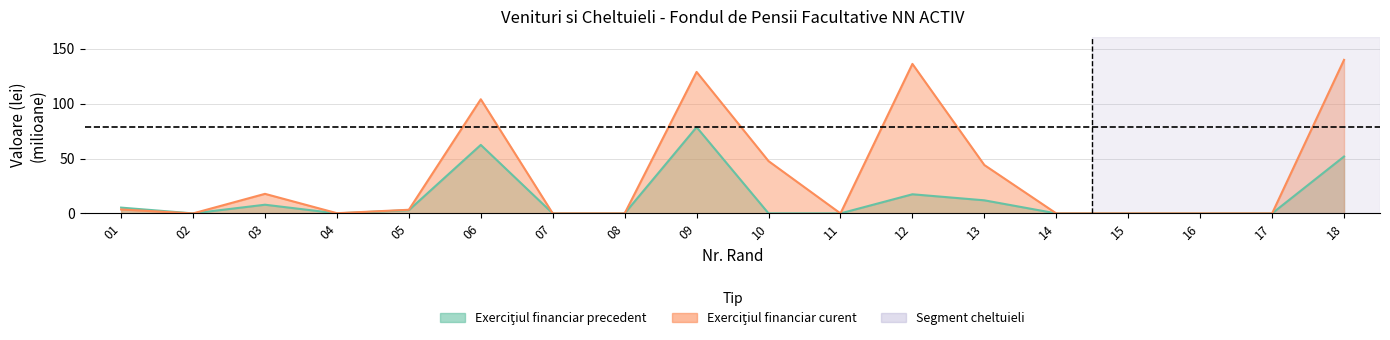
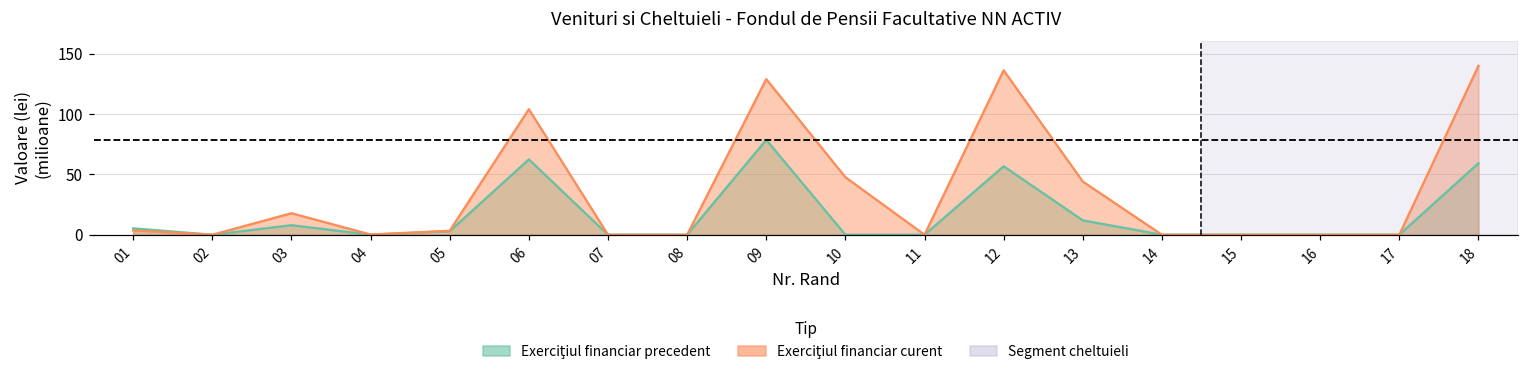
Exerciţiul financiar precedent, 12: 17 -> 57
Exerciţiul financiar precedent, 18: 52 -> 59
